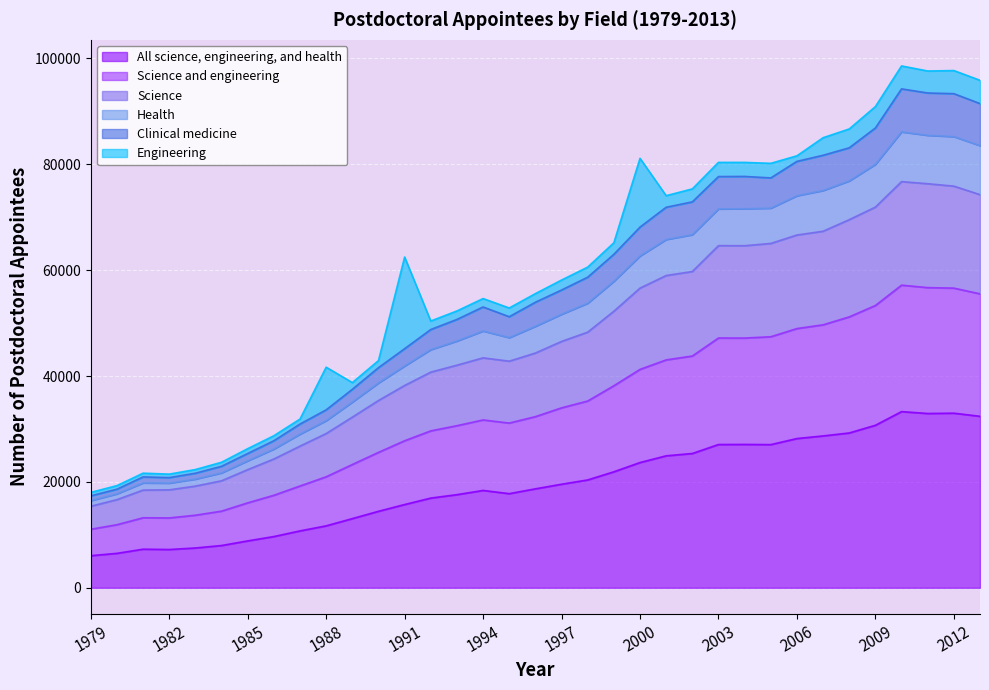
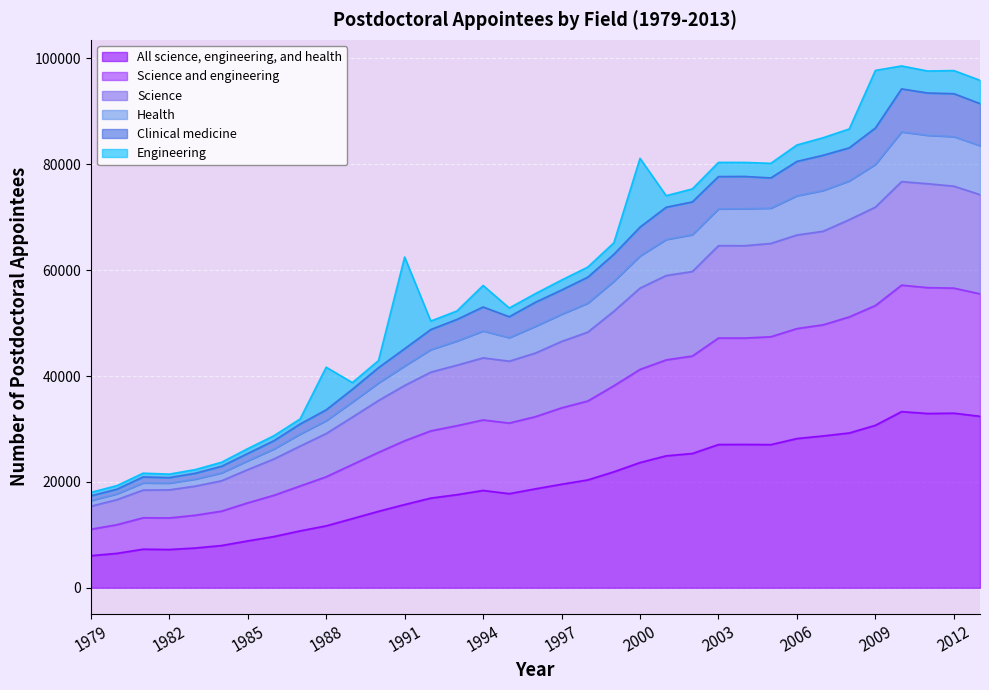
Engineering, 1994: 2000 -> 4000
Engineering, 2006: 1000 -> 3000
Engineering, 2009: 4000 -> 11000
